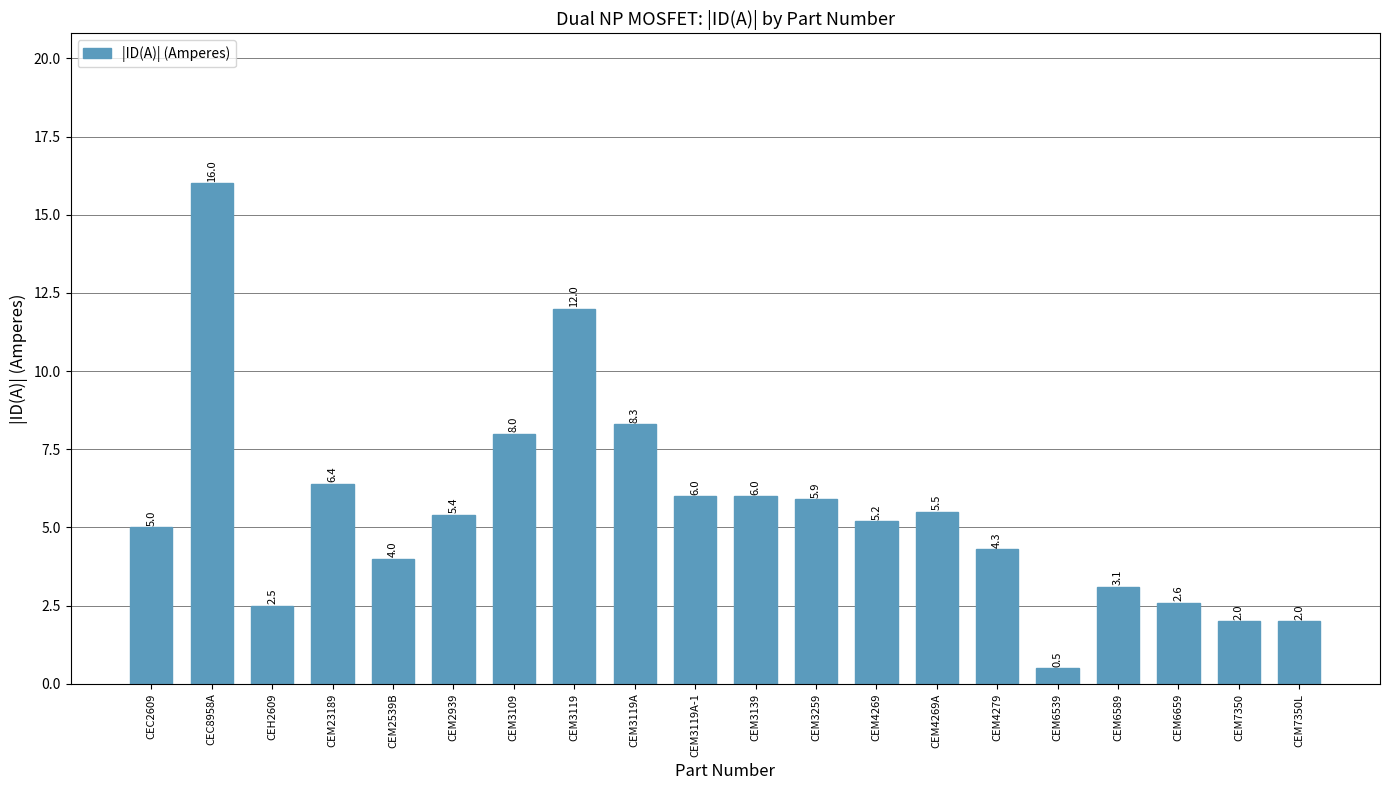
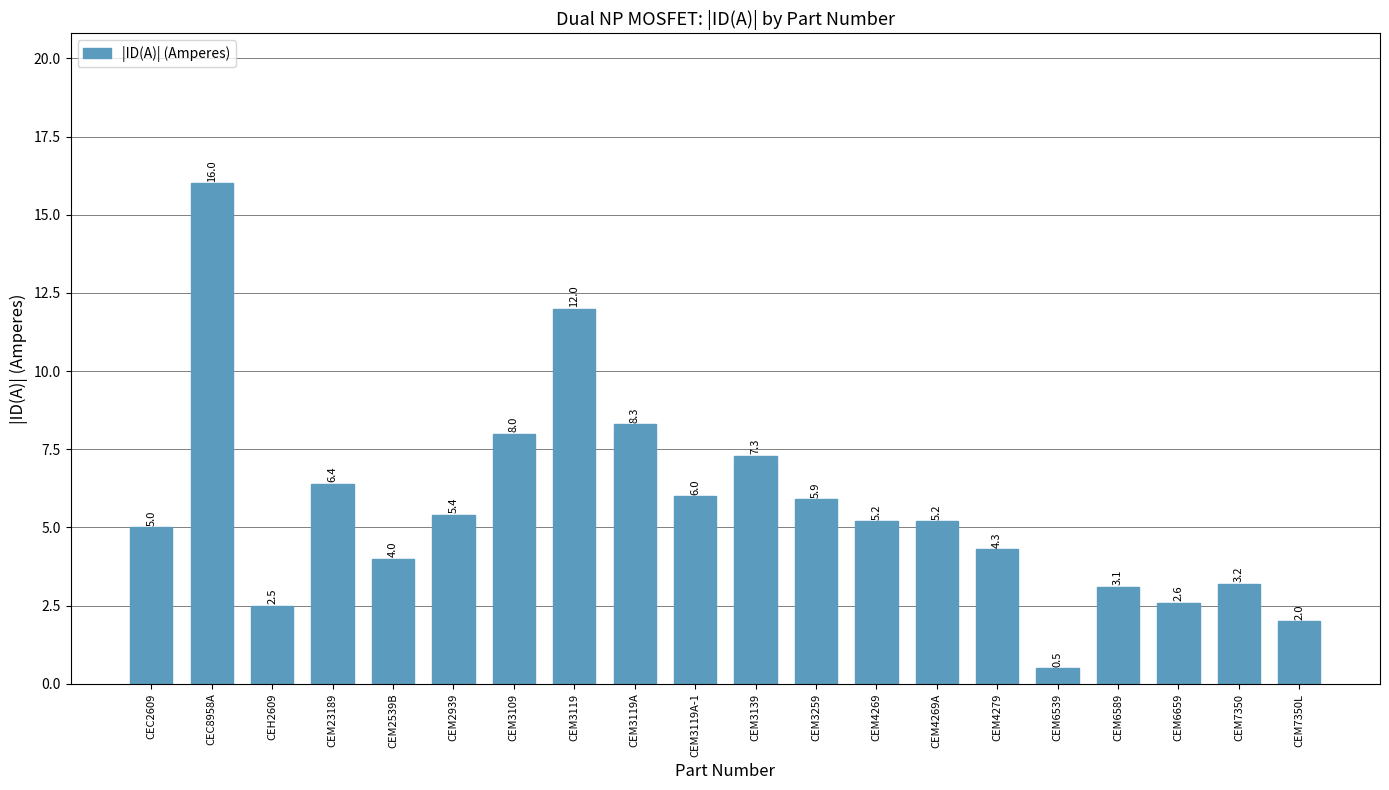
CEM3139: 6.0 -> 7.3
CEM4269A: 5.5 -> 5.2
CEM7350: 2.0 -> 3.2
